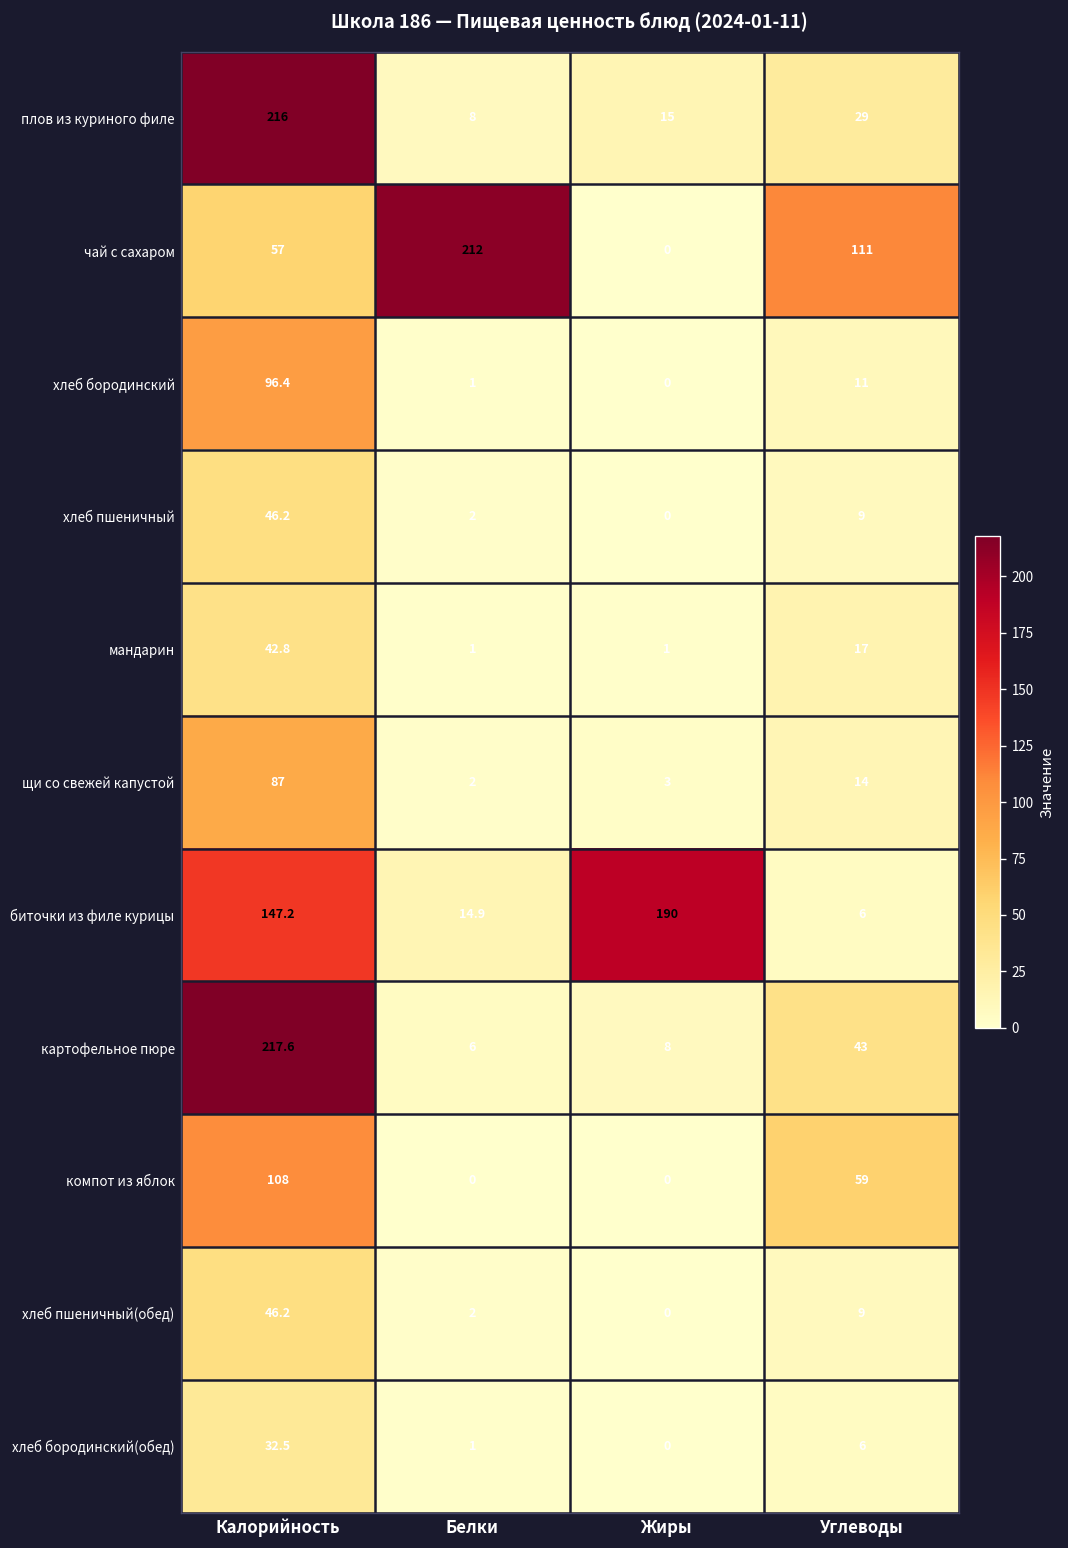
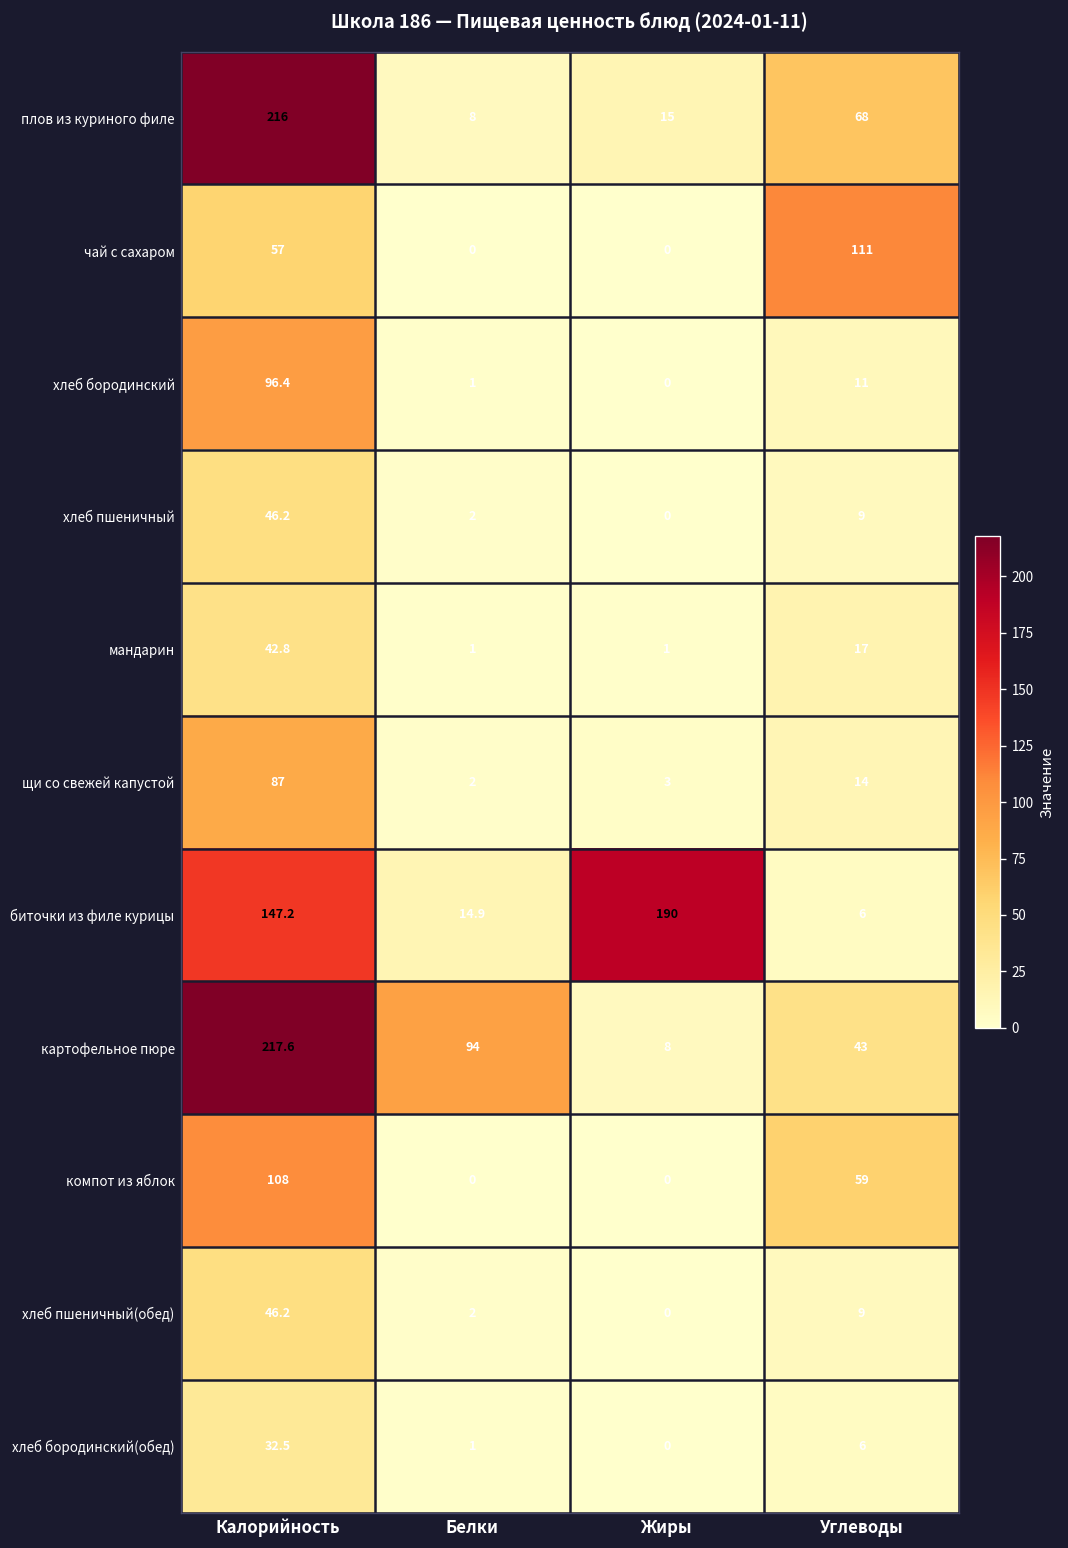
плов из куриного филе, Углеводы: 29 -> 68
чай с сахаром, Белки: 212 -> 0
картофельное пюре, Белки: 6 -> 94
